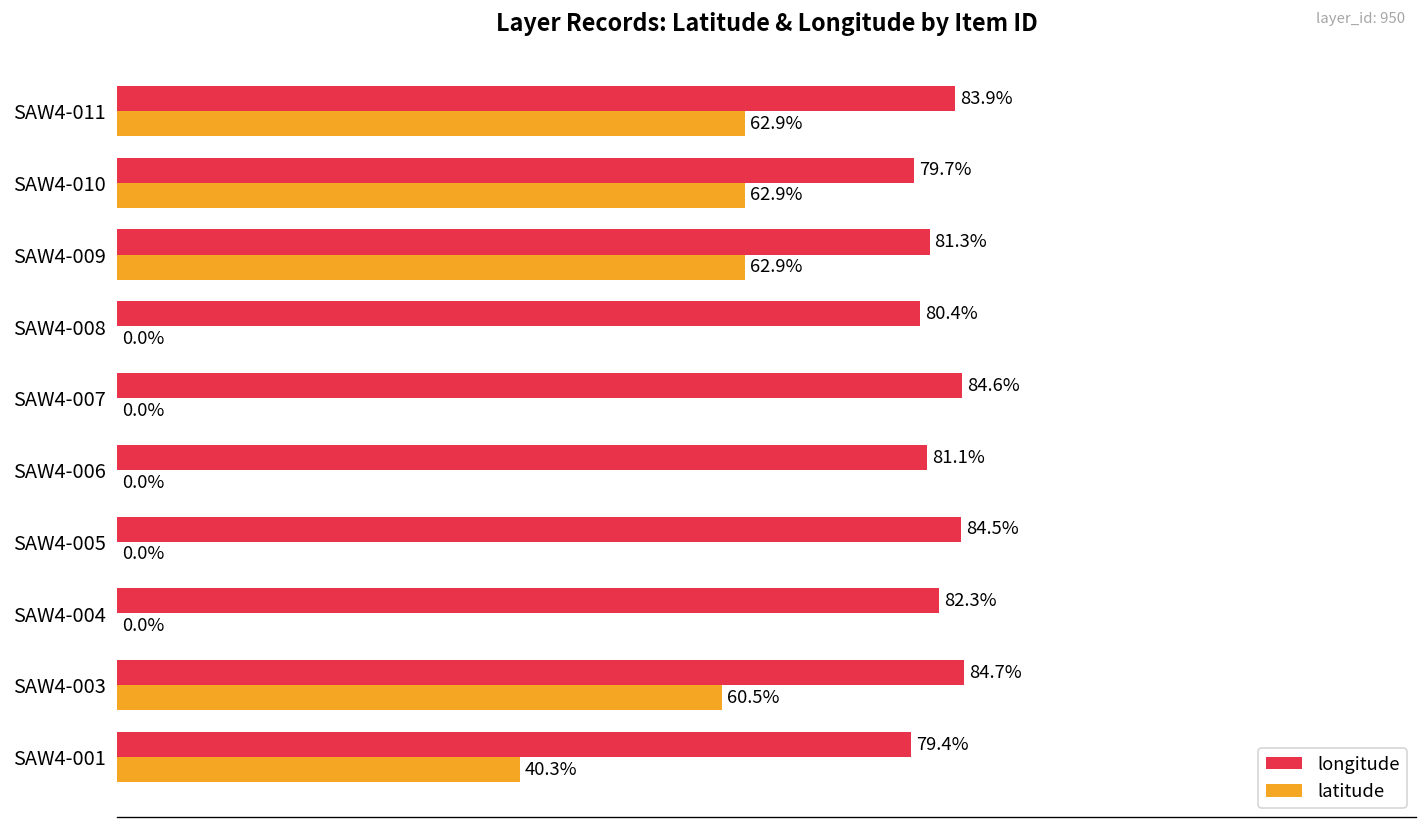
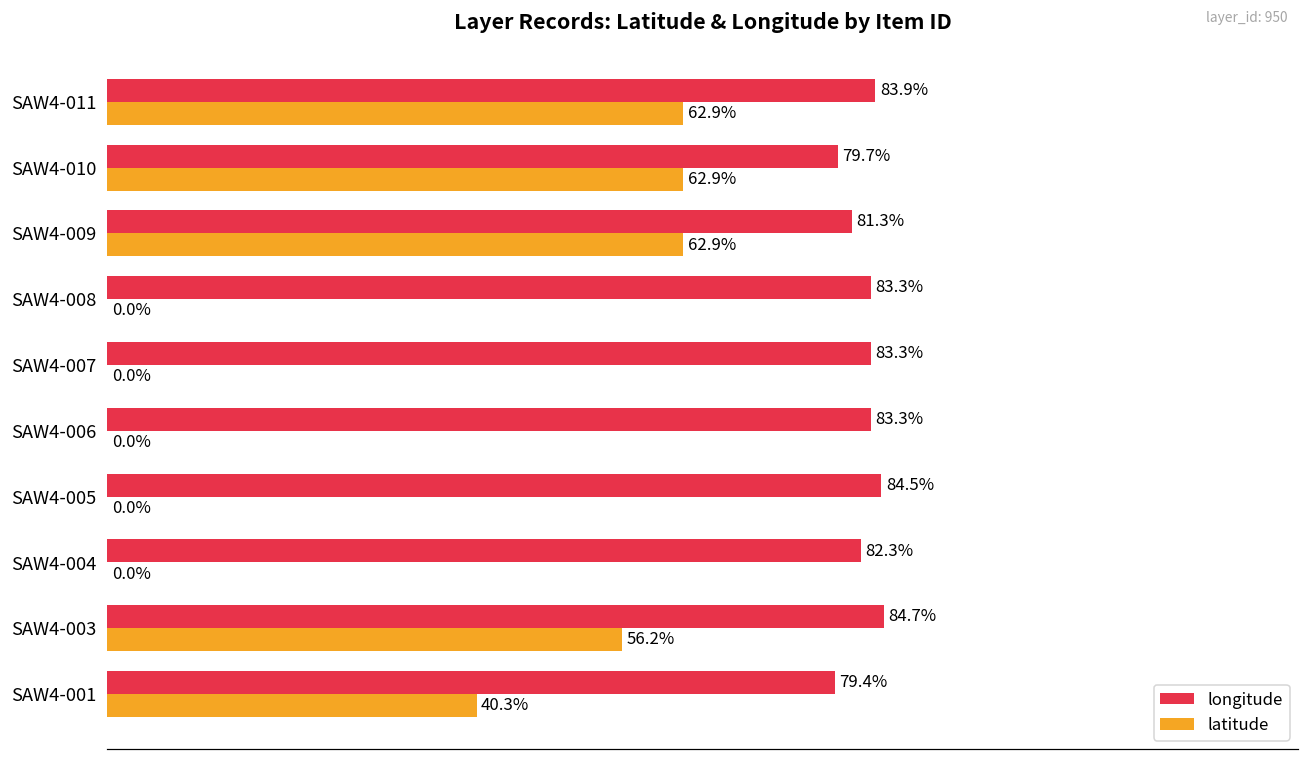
longitude, SAW4-008: 80.4% -> 83.3%
longitude, SAW4-007: 84.6% -> 83.3%
longitude, SAW4-006: 81.1% -> 83.3%
latitude, SAW4-003: 60.5% -> 56.2%
